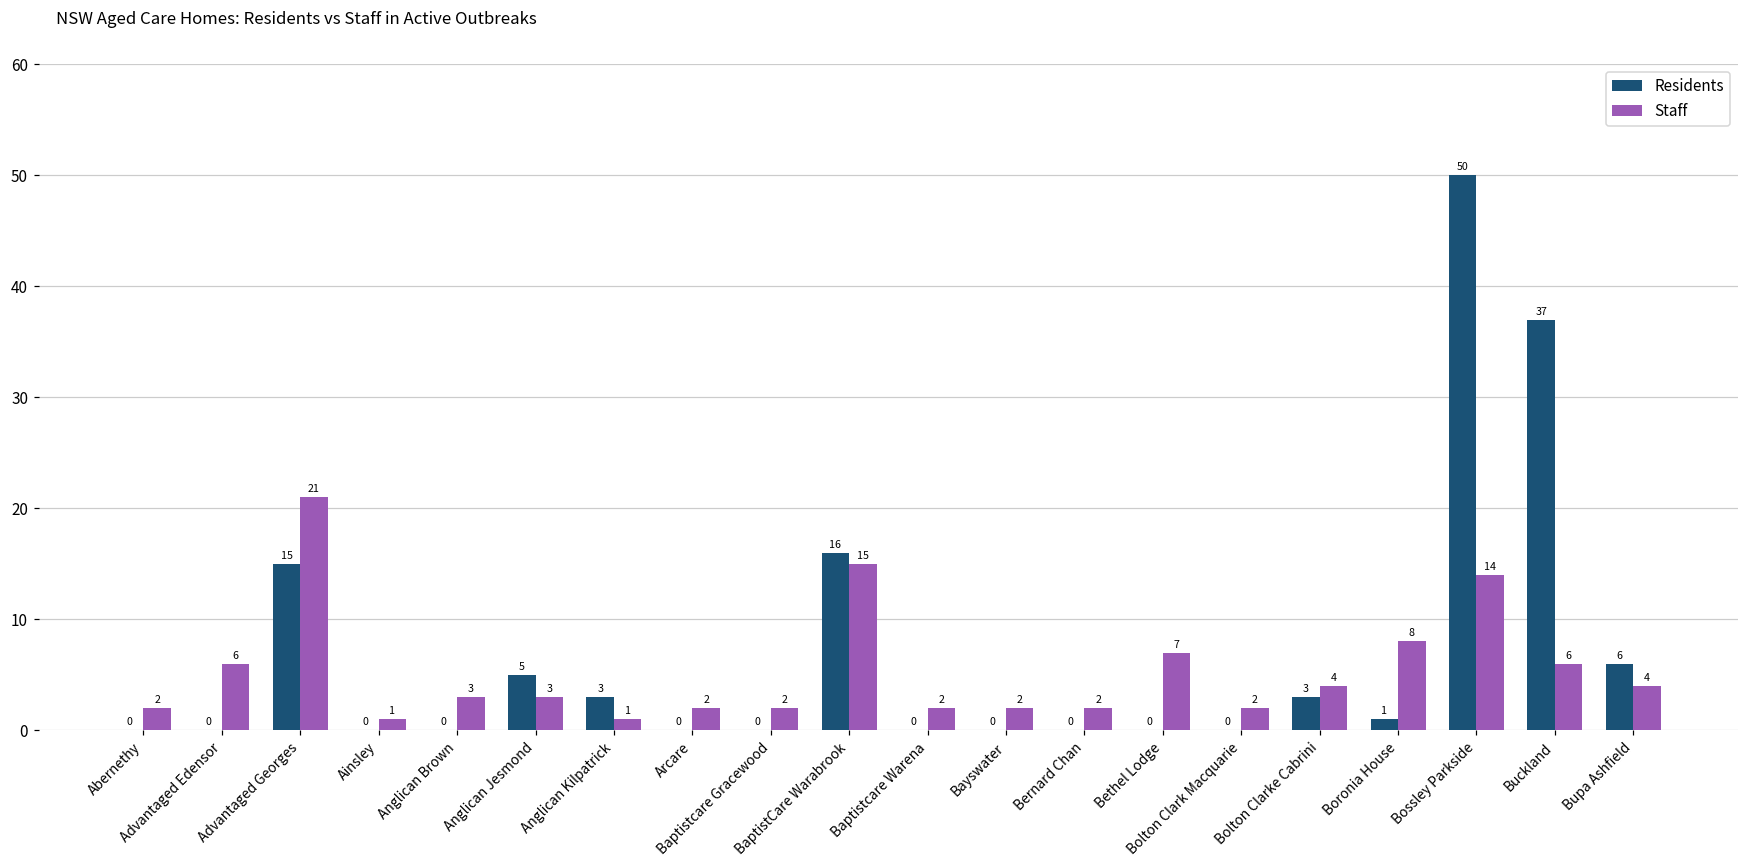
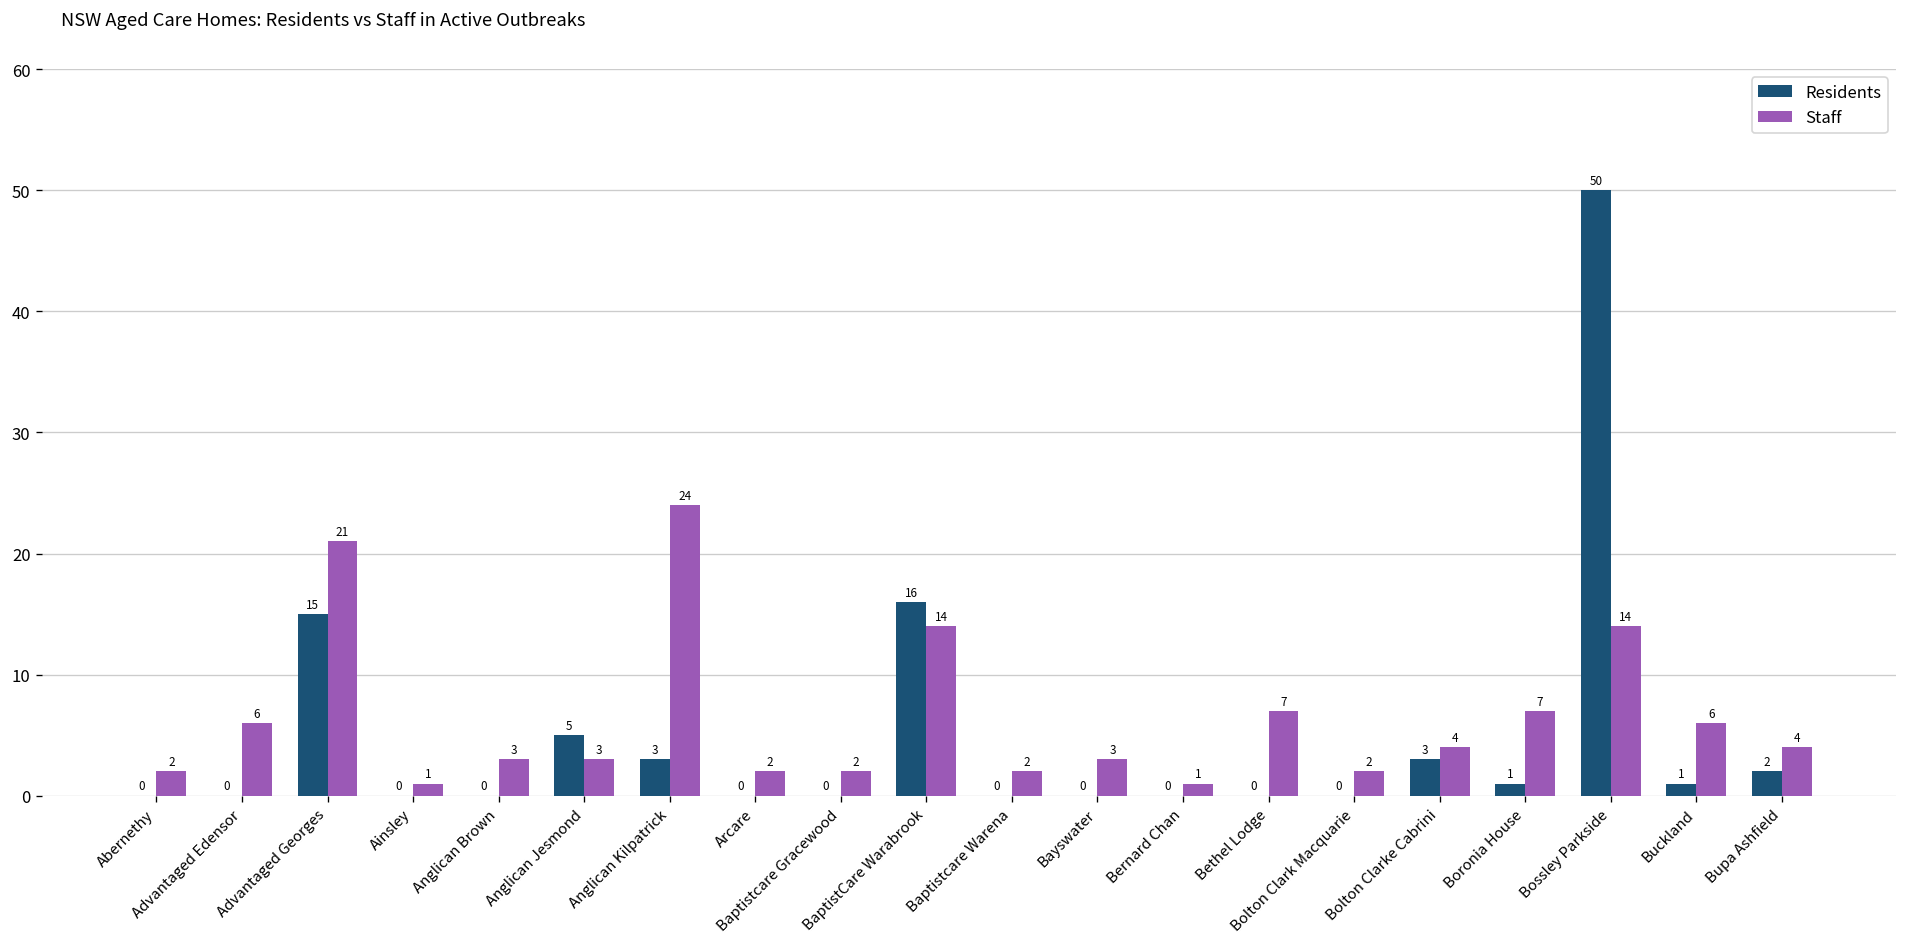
Staff, Anglican Kilpatrick: 1 -> 24
Staff, BaptistCare Warabrook: 15 -> 14
Staff, Bayswater: 2 -> 3
Staff, Bernard Chan: 2 -> 1
Staff, Boronia House: 8 -> 7
Residents, Buckland: 37 -> 1
Residents, Bupa Ashfield: 6 -> 2
